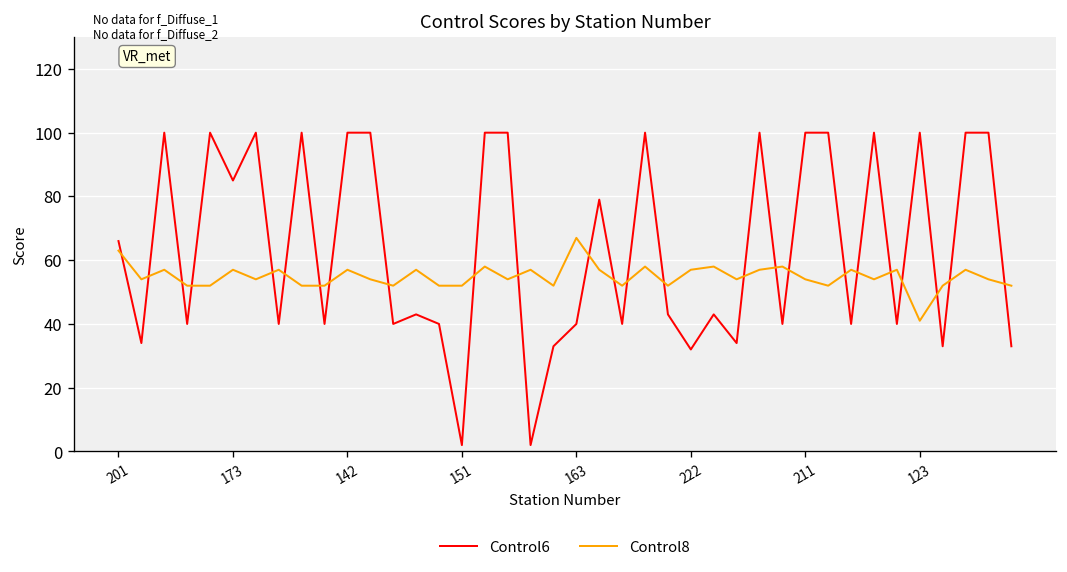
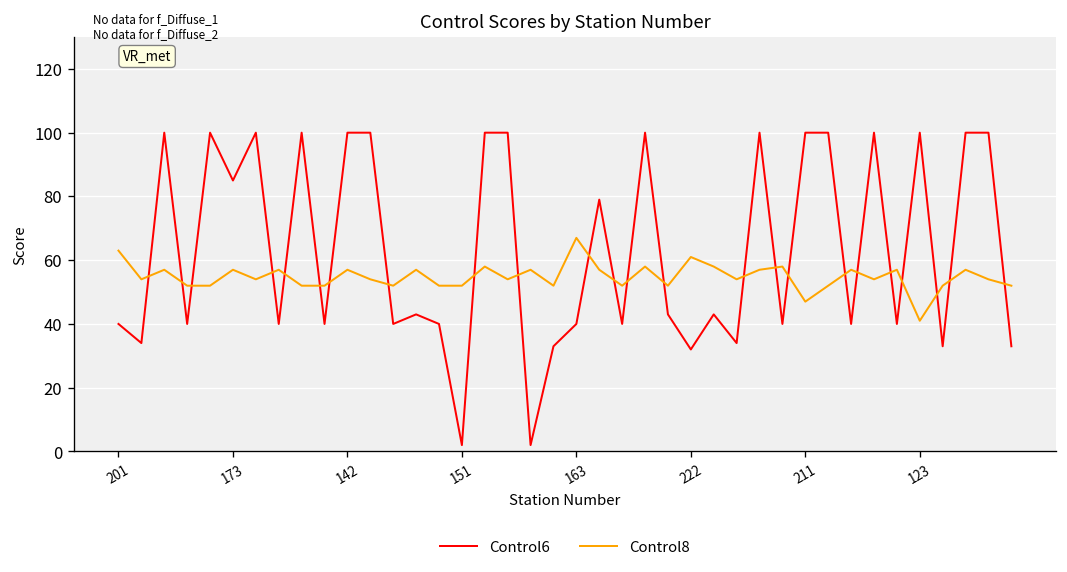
Control6, 201: 66 -> 40
Control8, 222: 57 -> 61
Control8, 211: 54 -> 47
